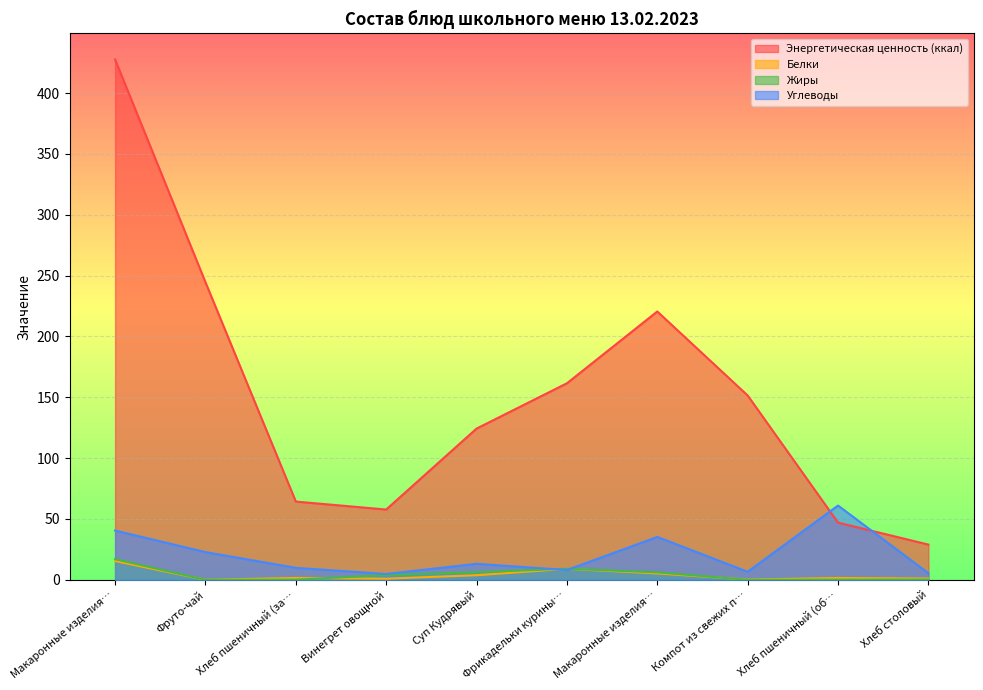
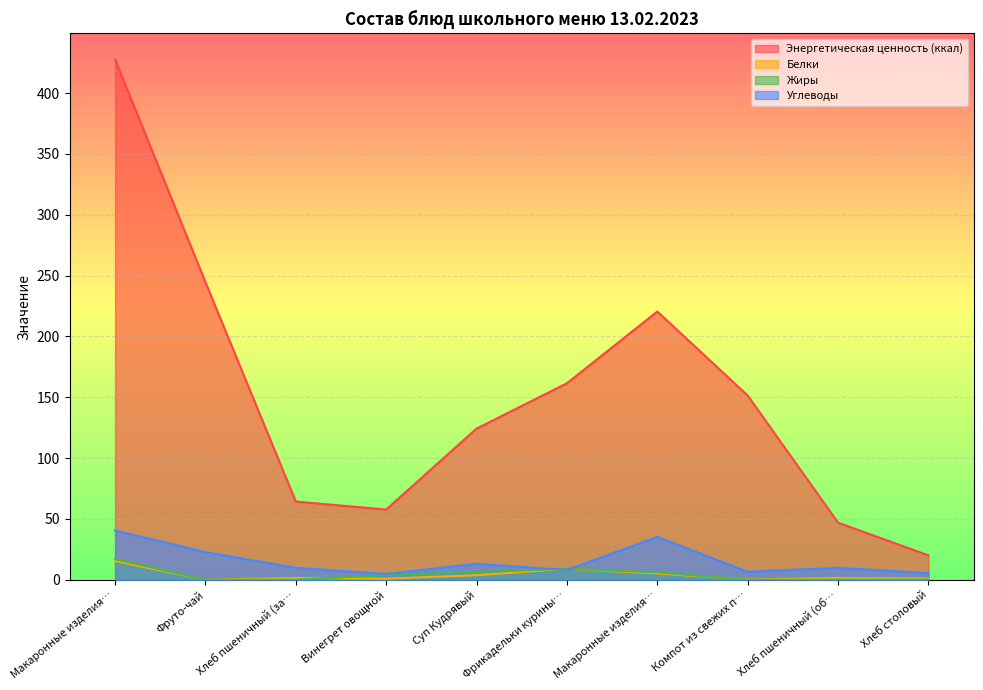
Углеводы, Хлеб пшеничный (об…: 61 -> 10
Энергетическая ценность (ккал), Хлеб столовый: 29 -> 20
